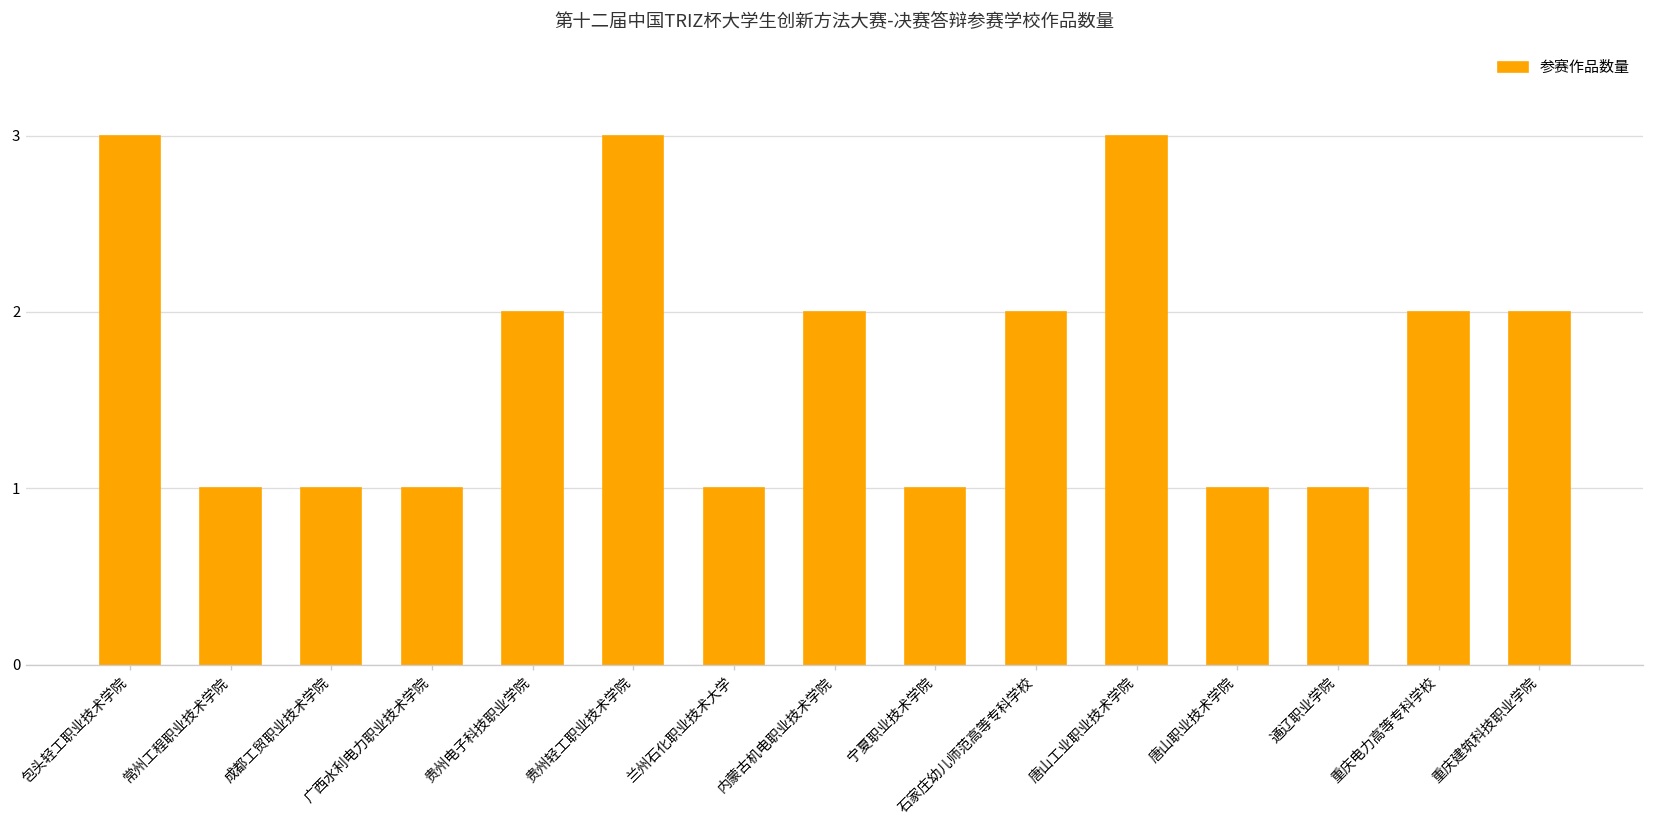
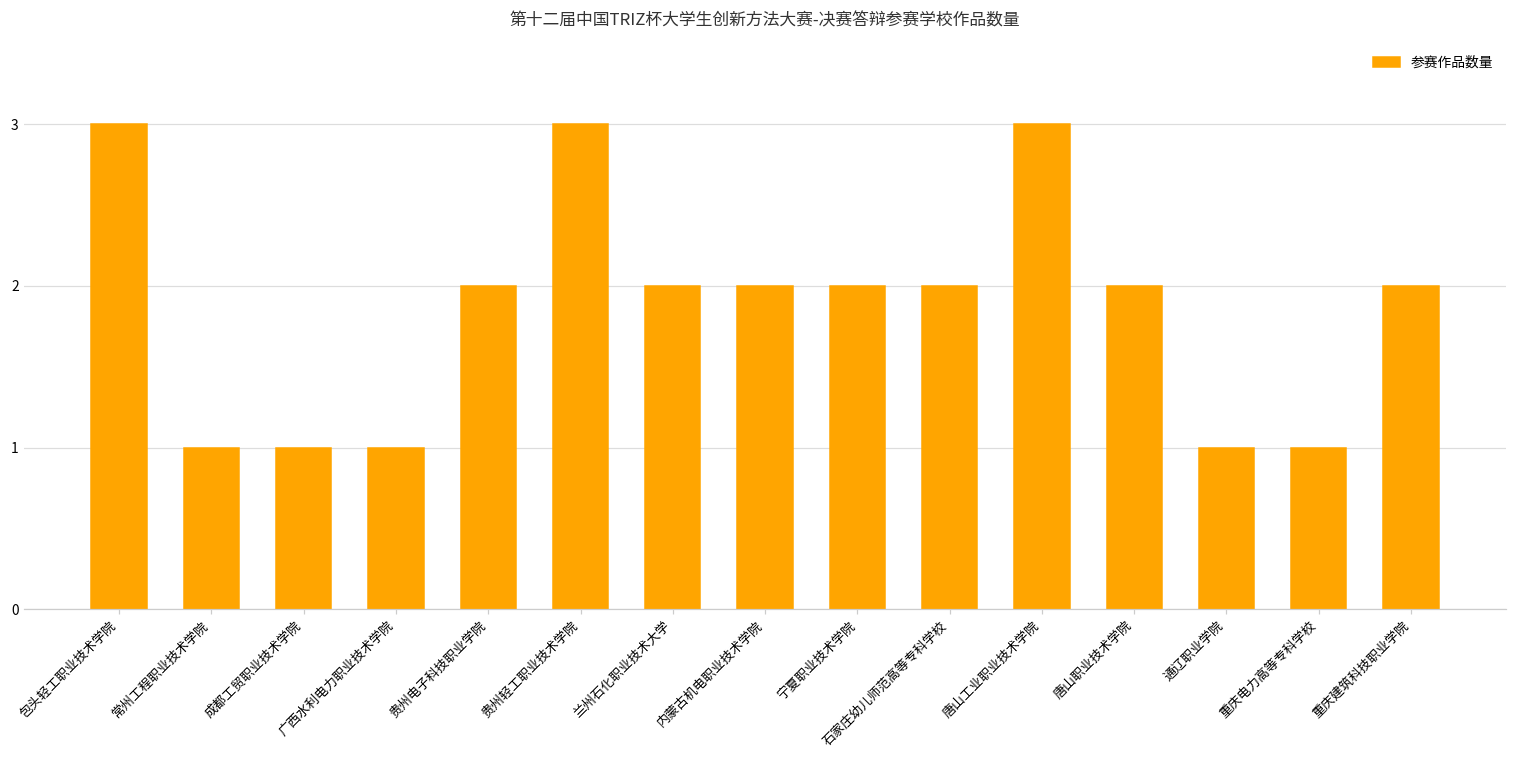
兰州石化职业技术大学: 1 -> 2
宁夏职业技术学院: 1 -> 2
唐山职业技术学院: 1 -> 2
重庆电力高等专科学校: 2 -> 1
